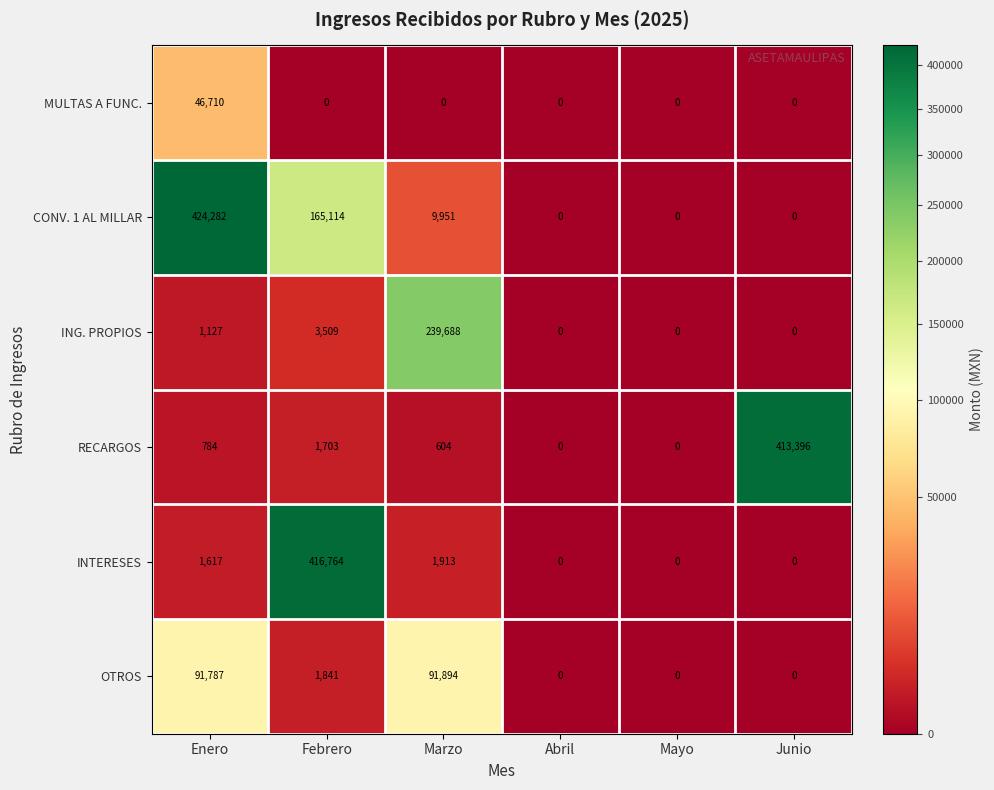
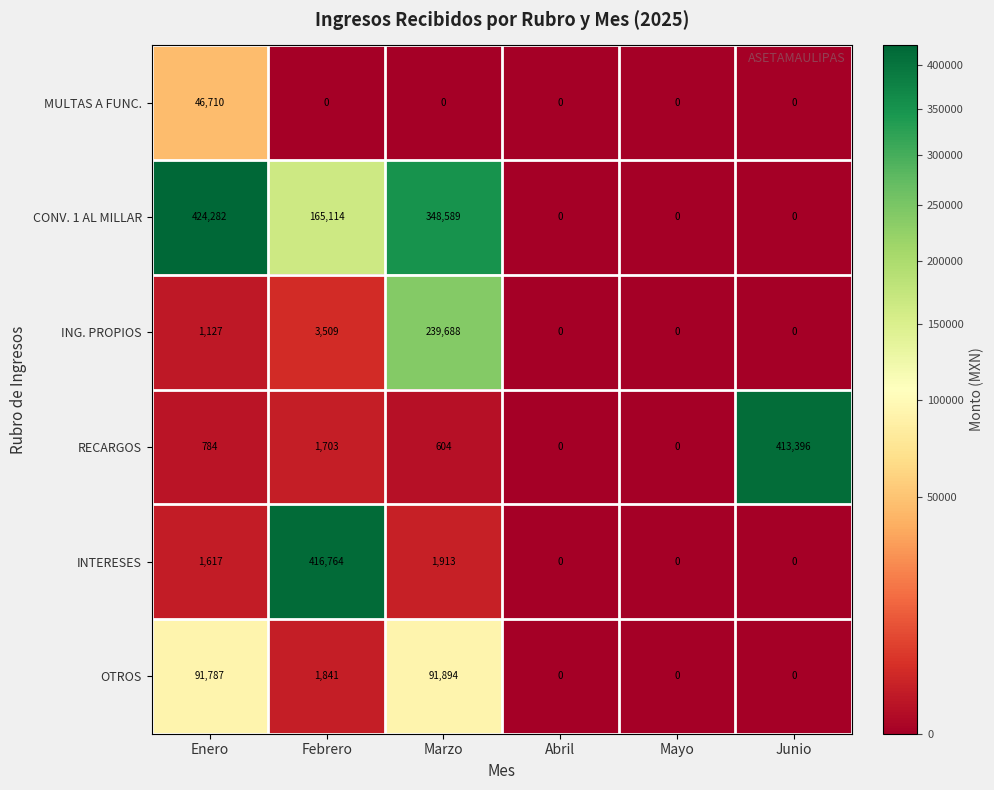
CONV. 1 AL MILLAR, Marzo: 9,951 -> 348,589
